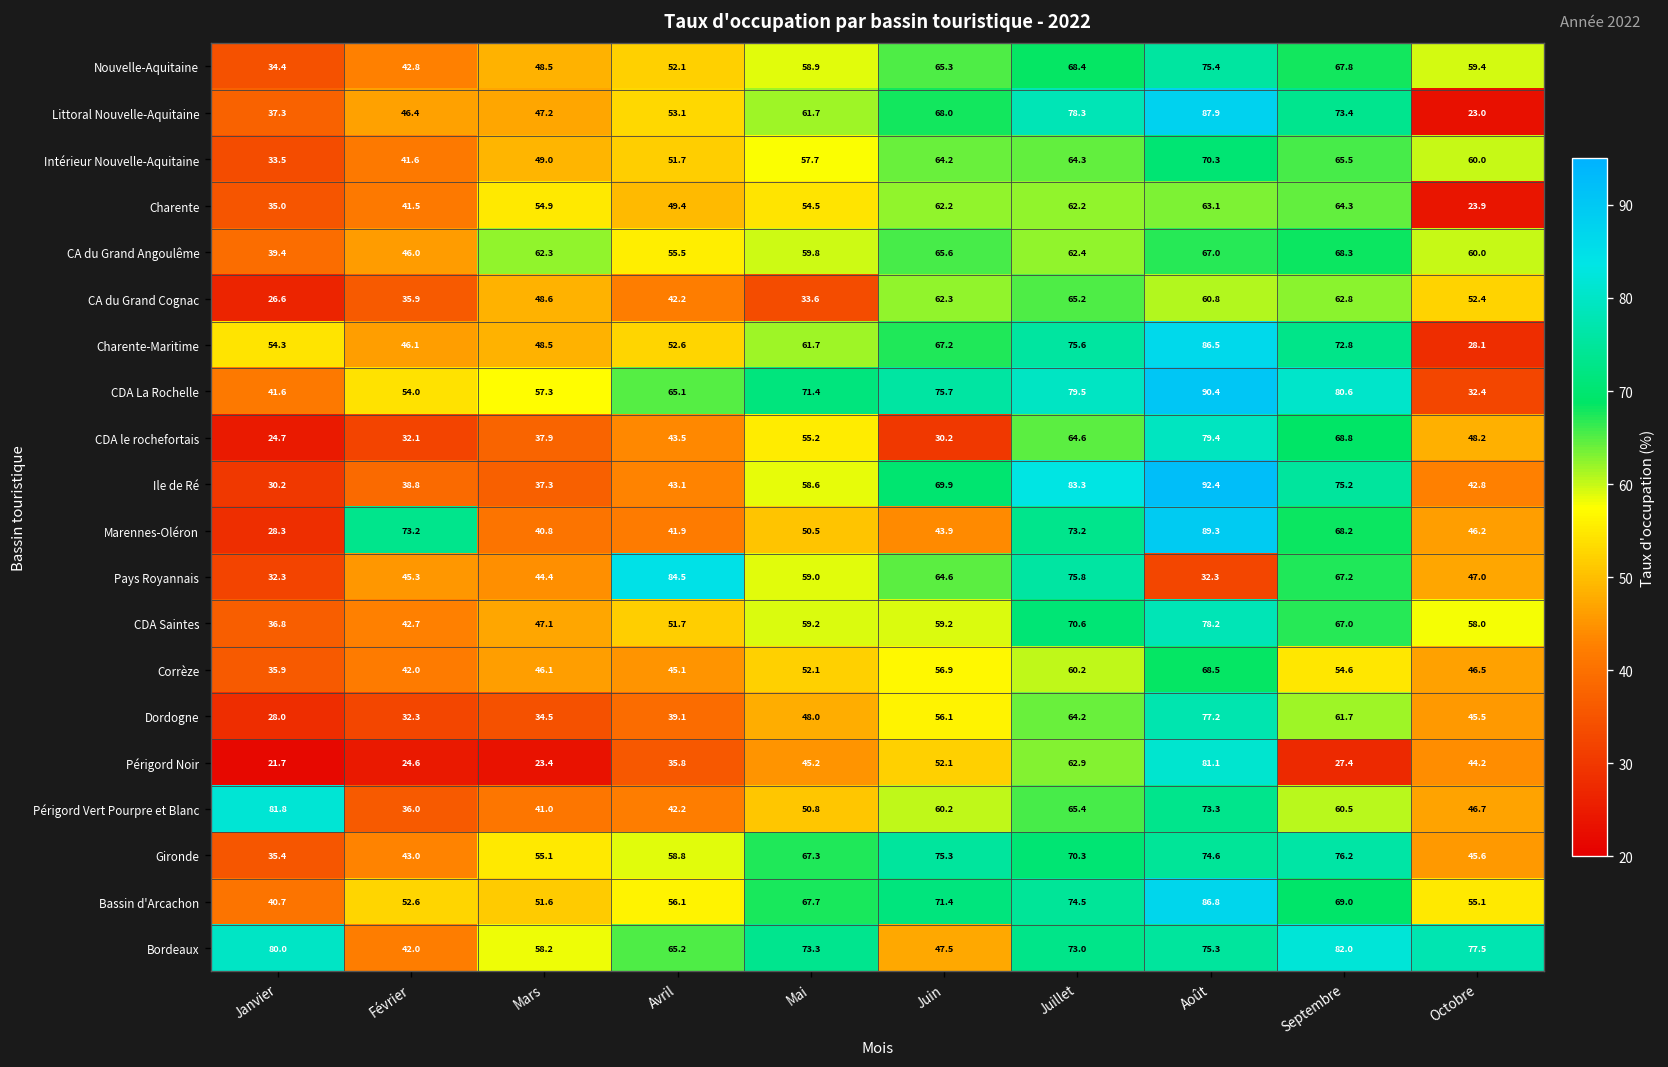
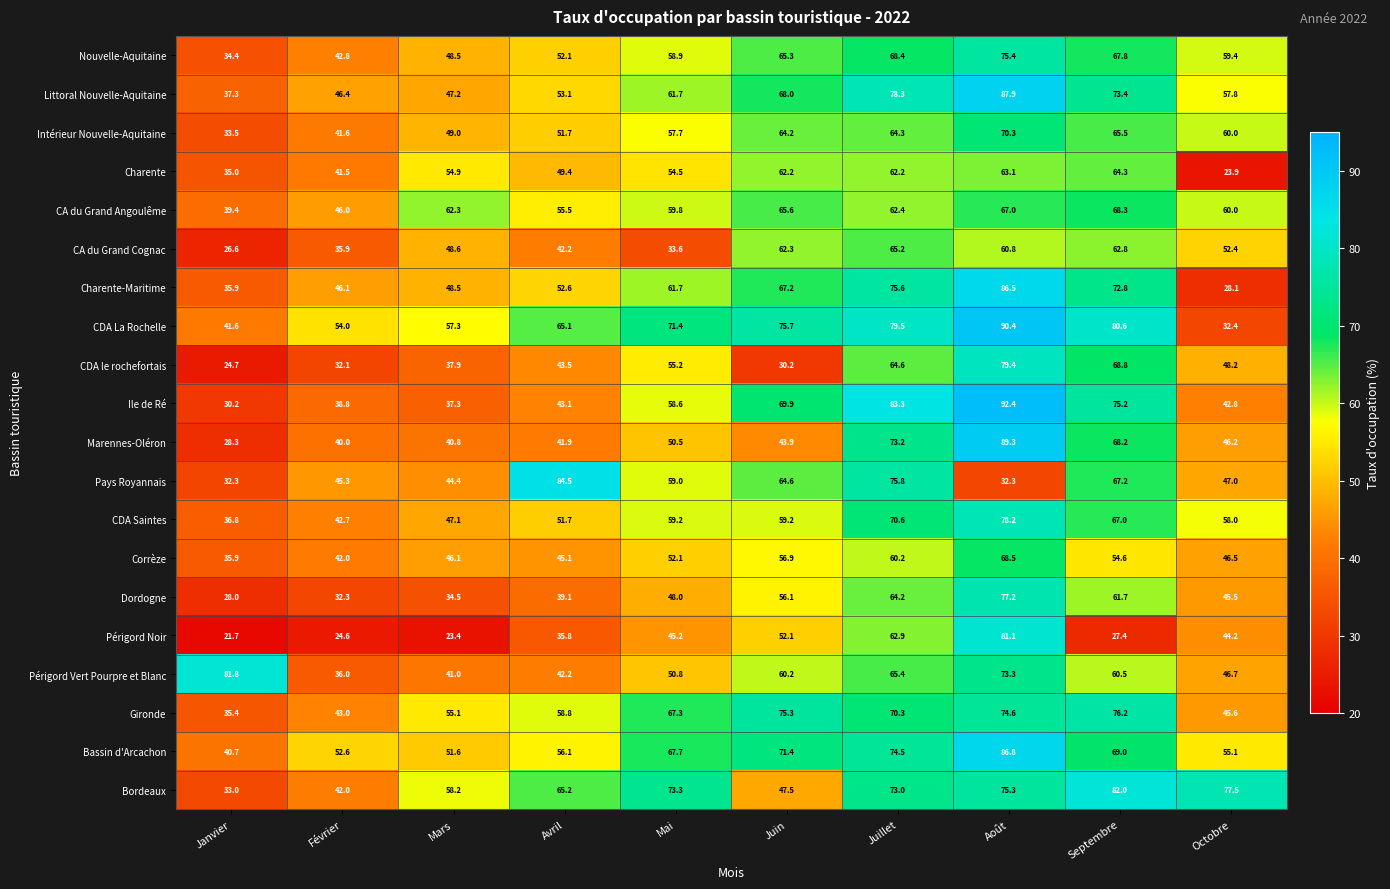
Littoral Nouvelle-Aquitaine, Octobre: 23.0 -> 57.8
Charente-Maritime, Janvier: 54.3 -> 35.9
Marennes-Oléron, Février: 73.2 -> 40.0
Bordeaux, Janvier: 80.0 -> 33.0
